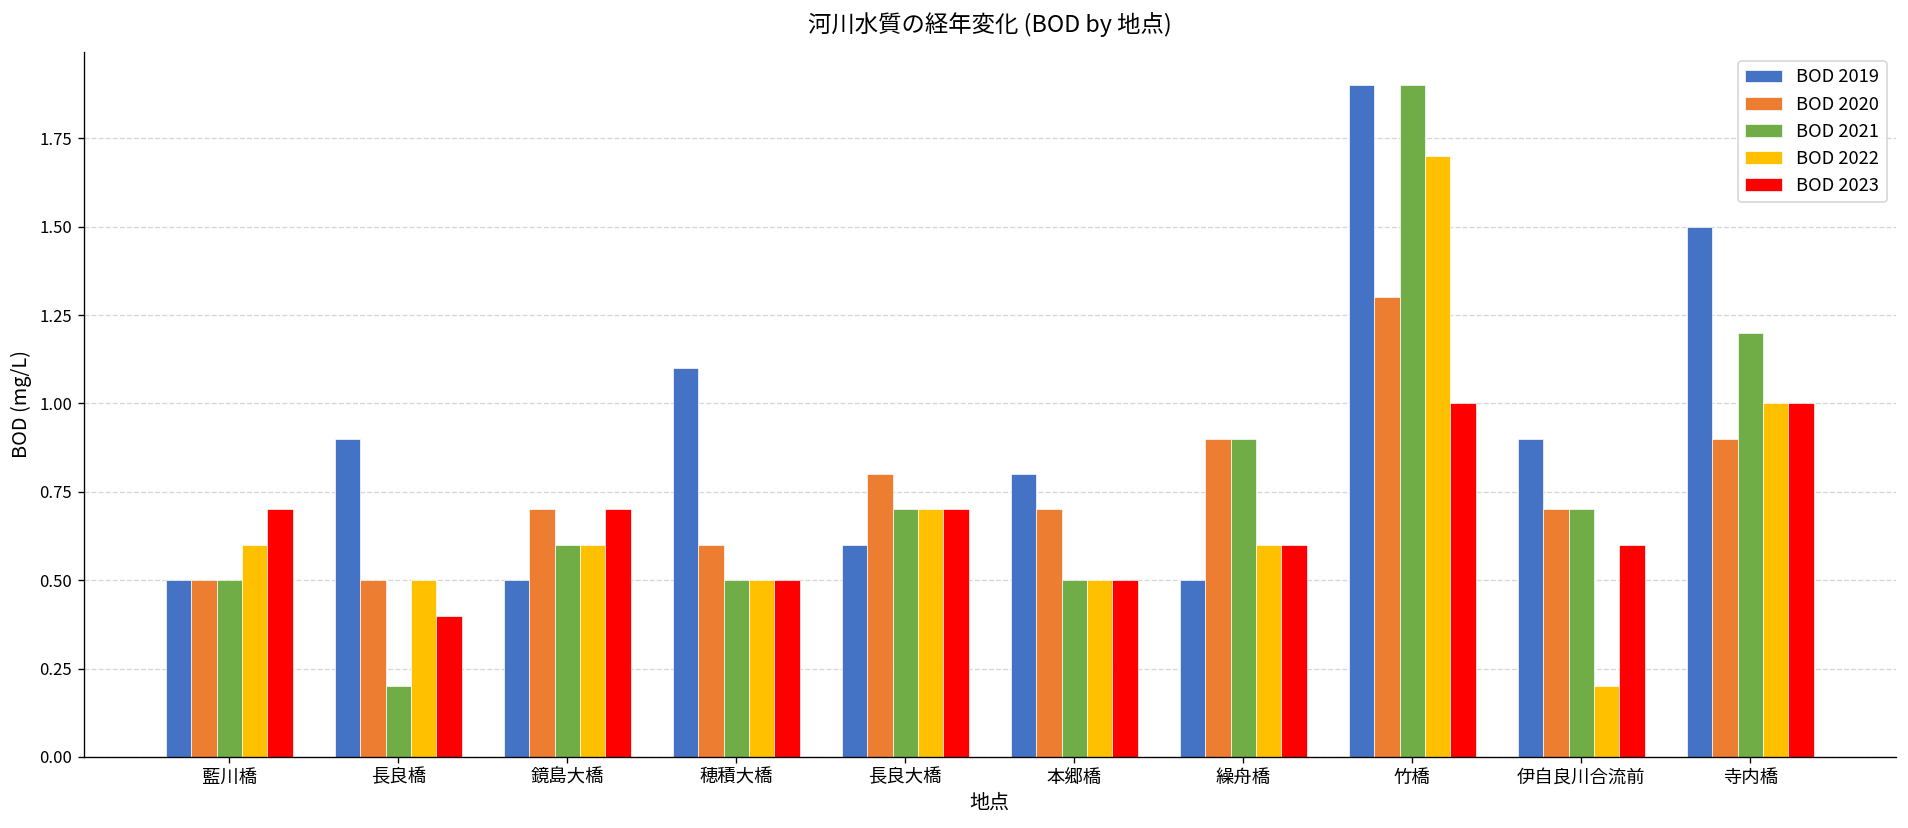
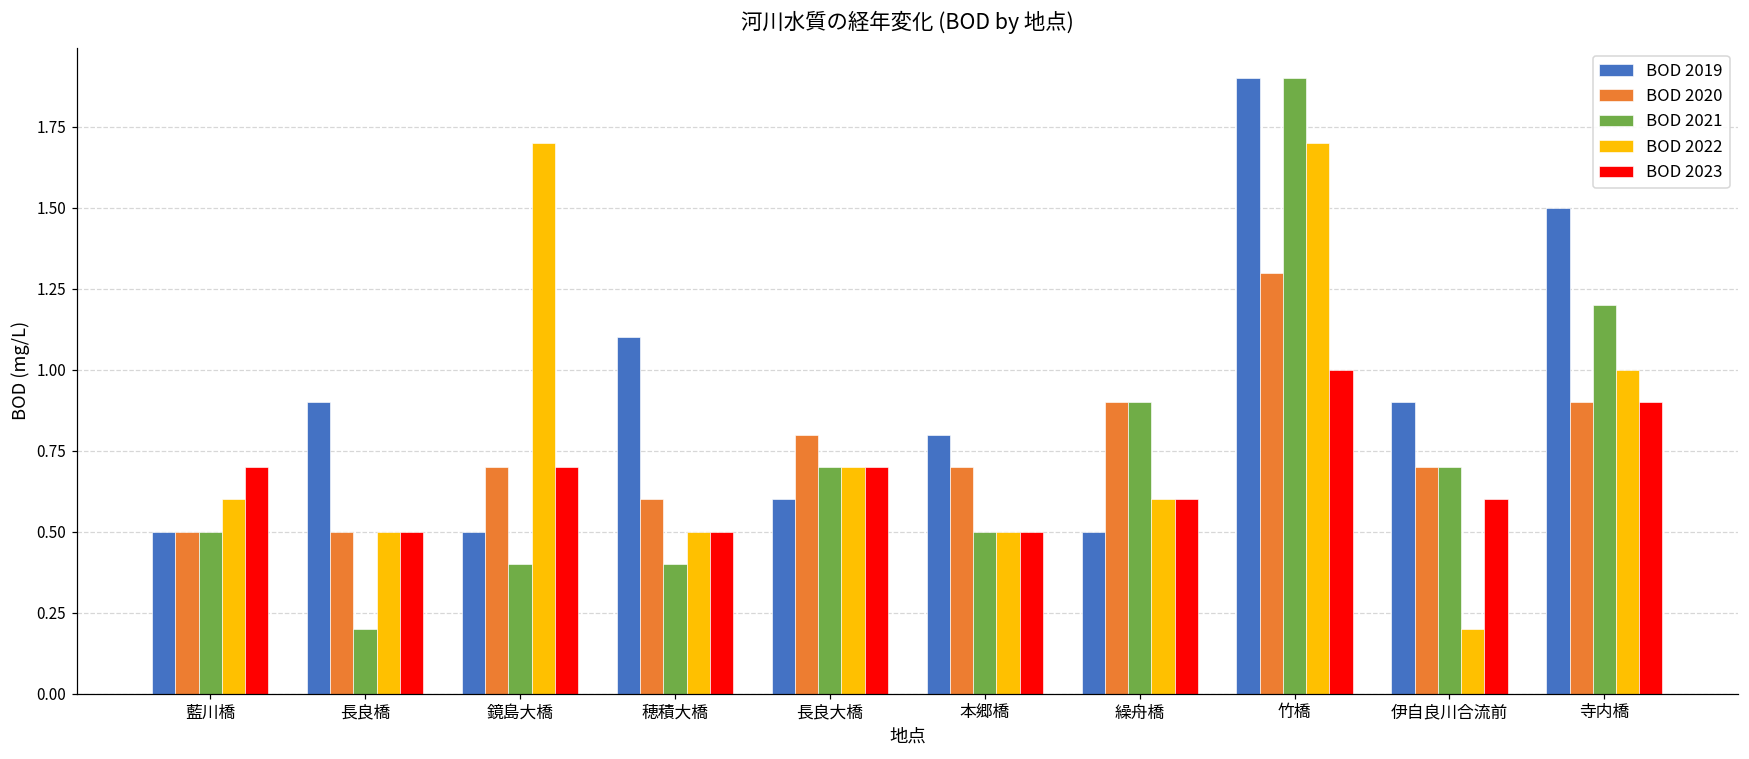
BOD 2023, 長良橋: 0.4 -> 0.5
BOD 2021, 鏡島大橋: 0.6 -> 0.4
BOD 2022, 鏡島大橋: 0.6 -> 1.7
BOD 2021, 穂積大橋: 0.5 -> 0.4
BOD 2023, 寺内橋: 1.0 -> 0.9
